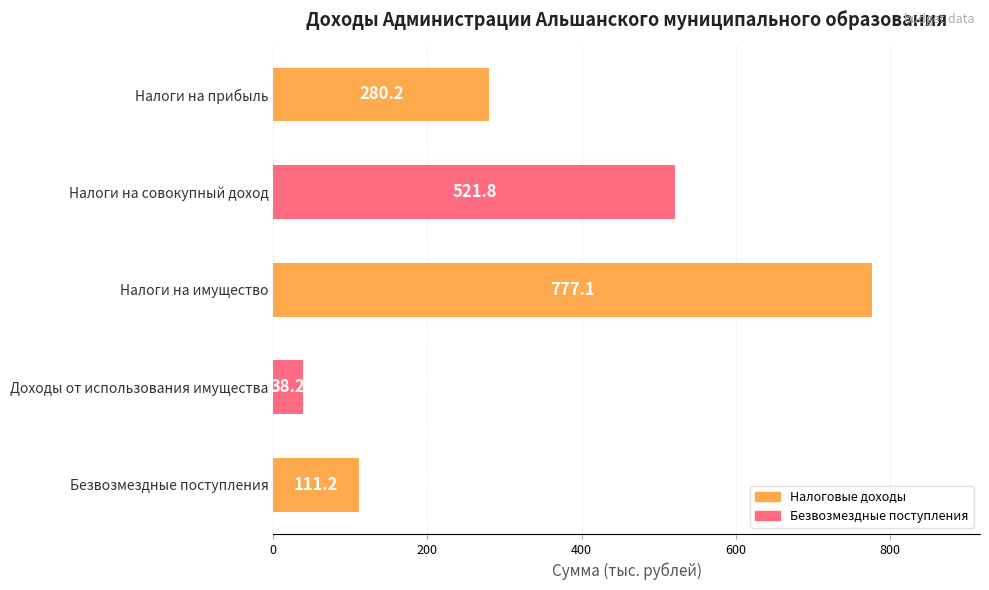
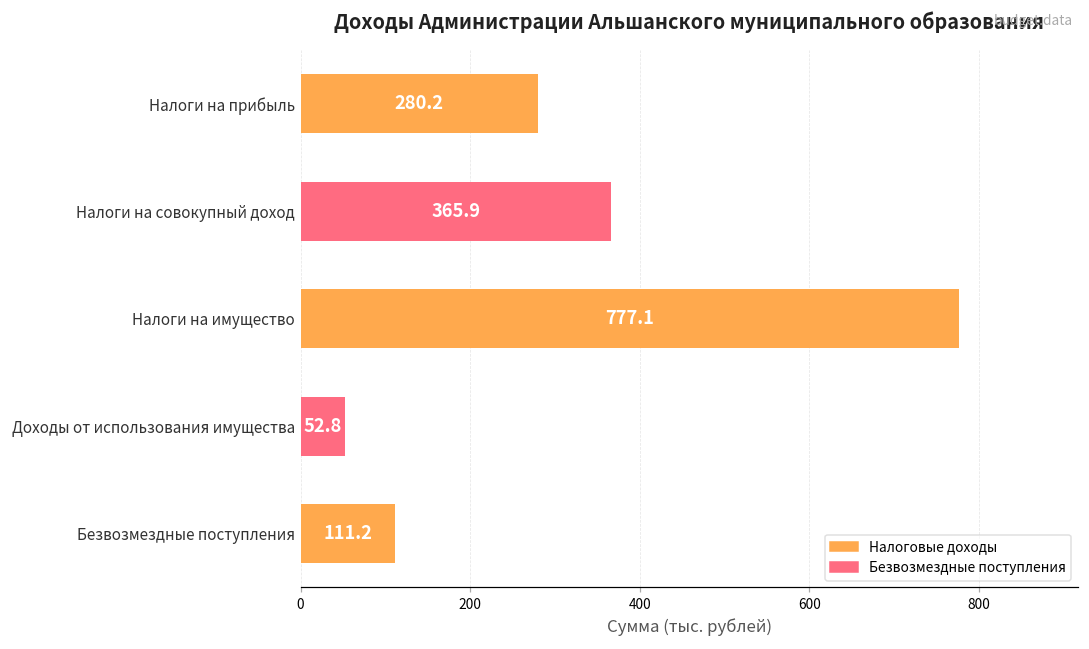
Налоги на совокупный доход: 521.8 -> 365.9
Доходы от использования имущества: 38.2 -> 52.8
